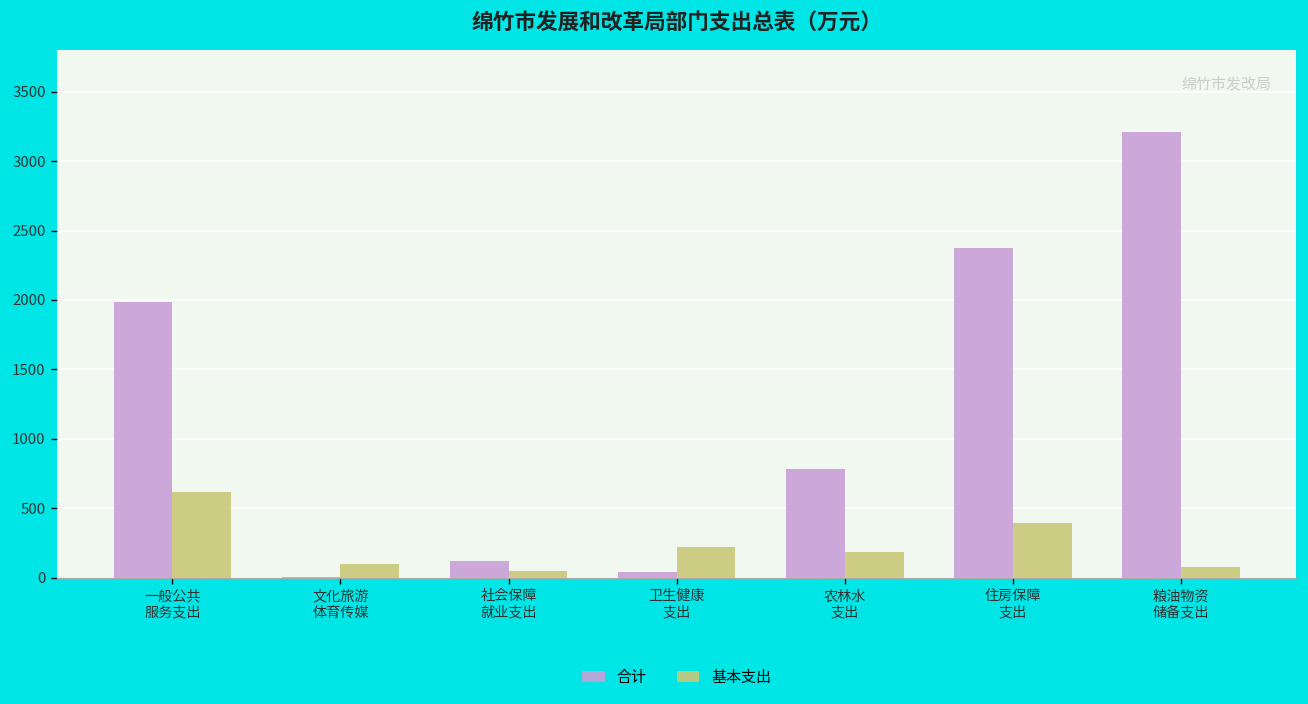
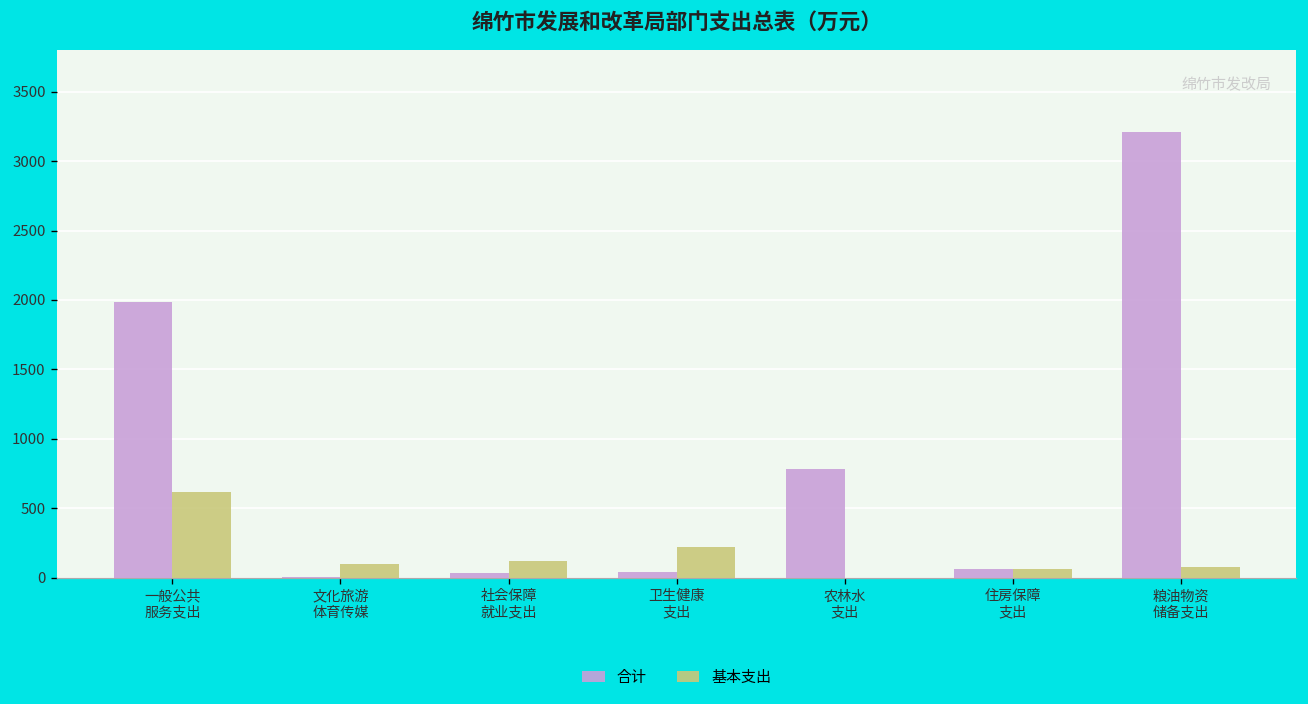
合计, 社会保障 就业支出: 120 -> 40
基本支出, 社会保障 就业支出: 50 -> 120
基本支出, 农林水 支出: 180 -> 0
合计, 住房保障 支出: 2370 -> 60
基本支出, 住房保障 支出: 390 -> 60
